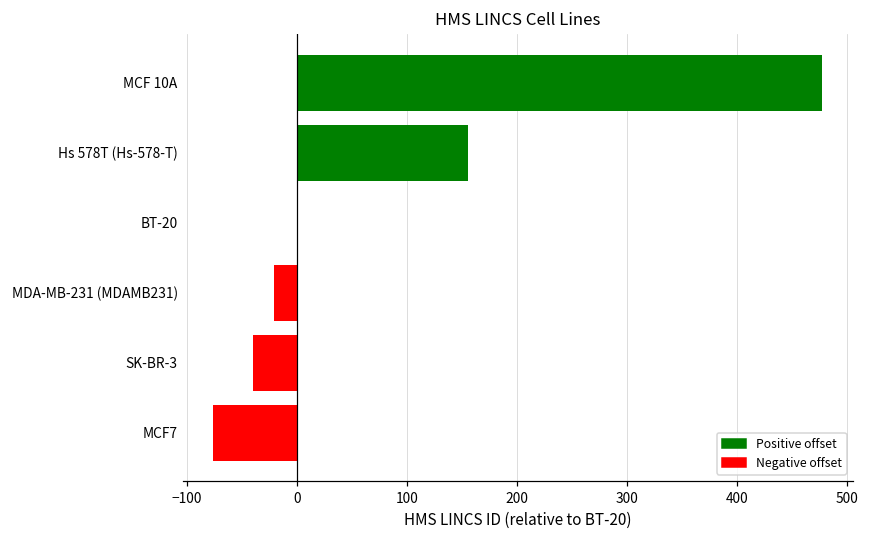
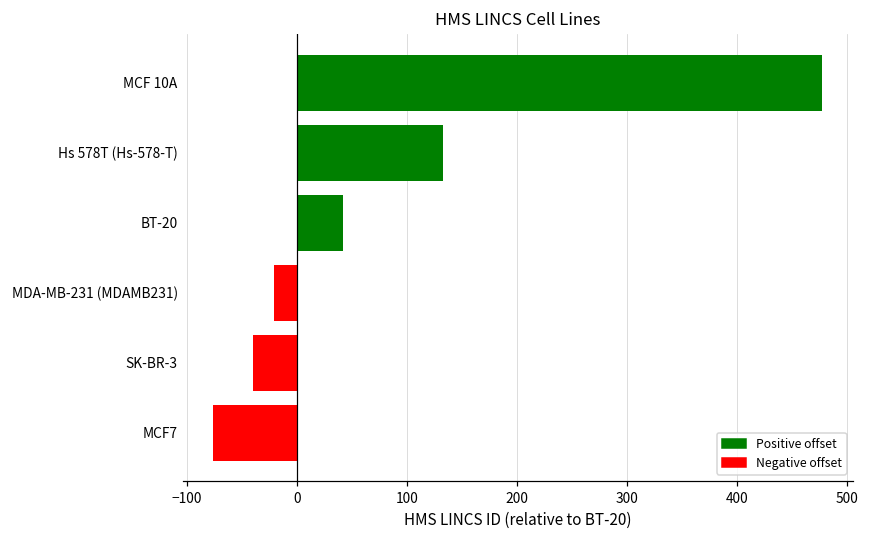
Hs 578T (Hs-578-T): 160 -> 130
BT-20: 0 -> 40
